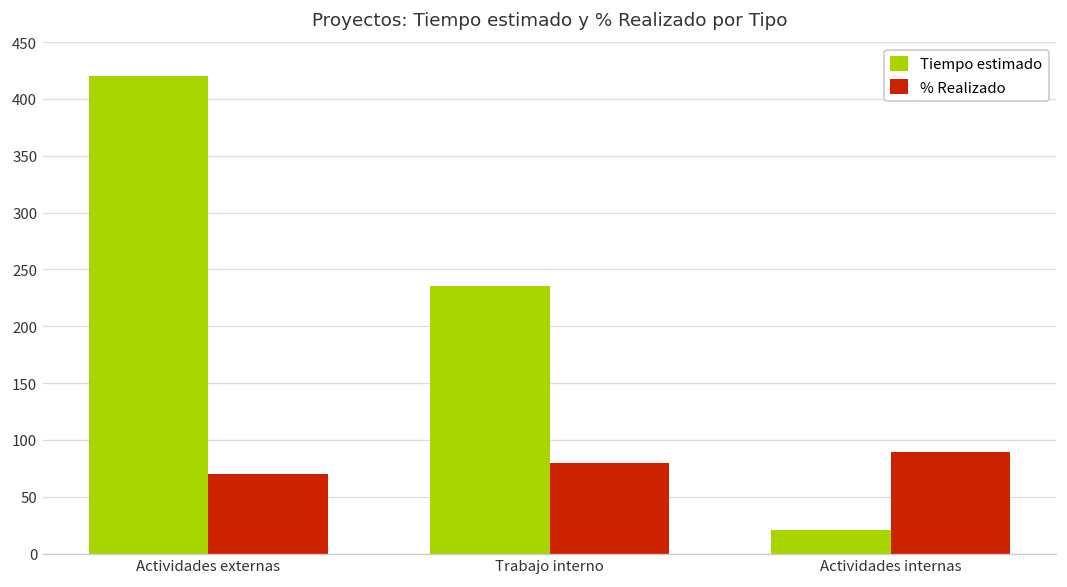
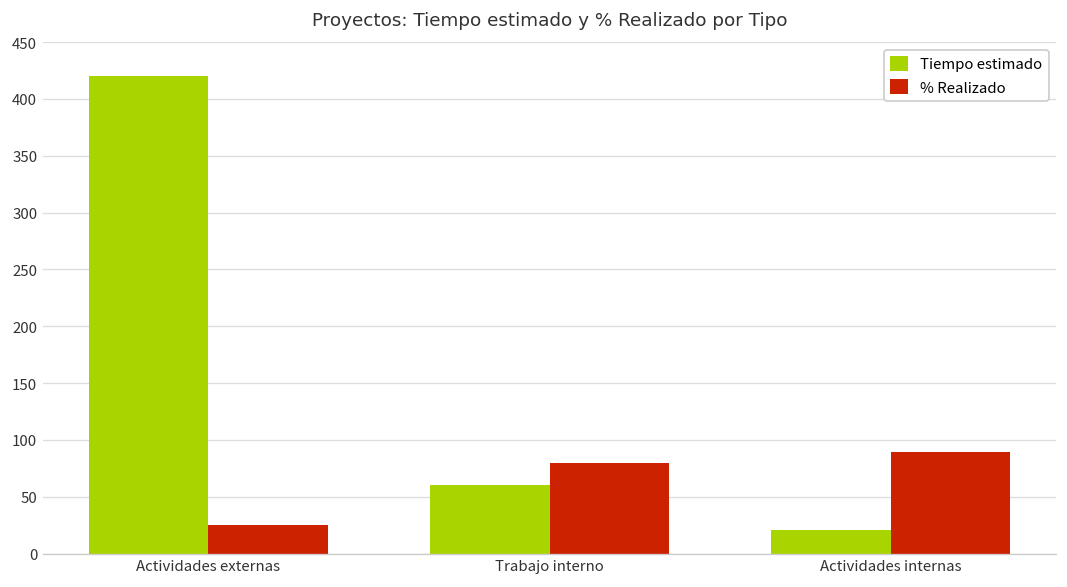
% Realizado, Actividades externas: 70 -> 30
Tiempo estimado, Trabajo interno: 240 -> 60
